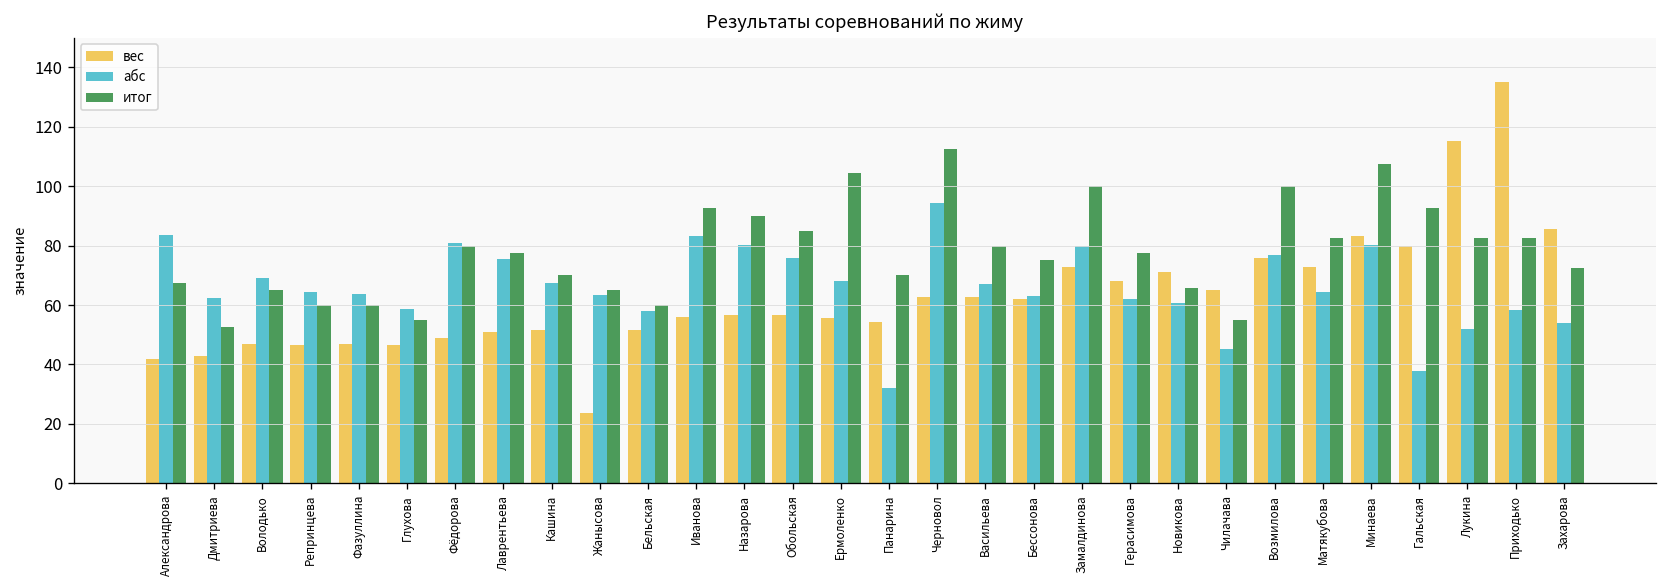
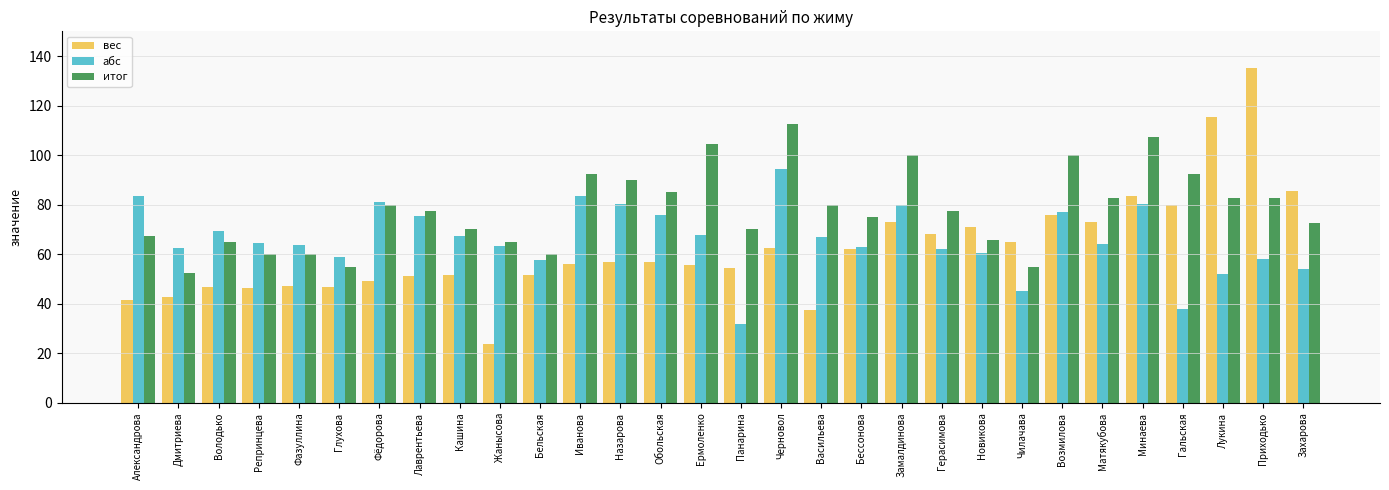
вес, Васильева: 63 -> 37
